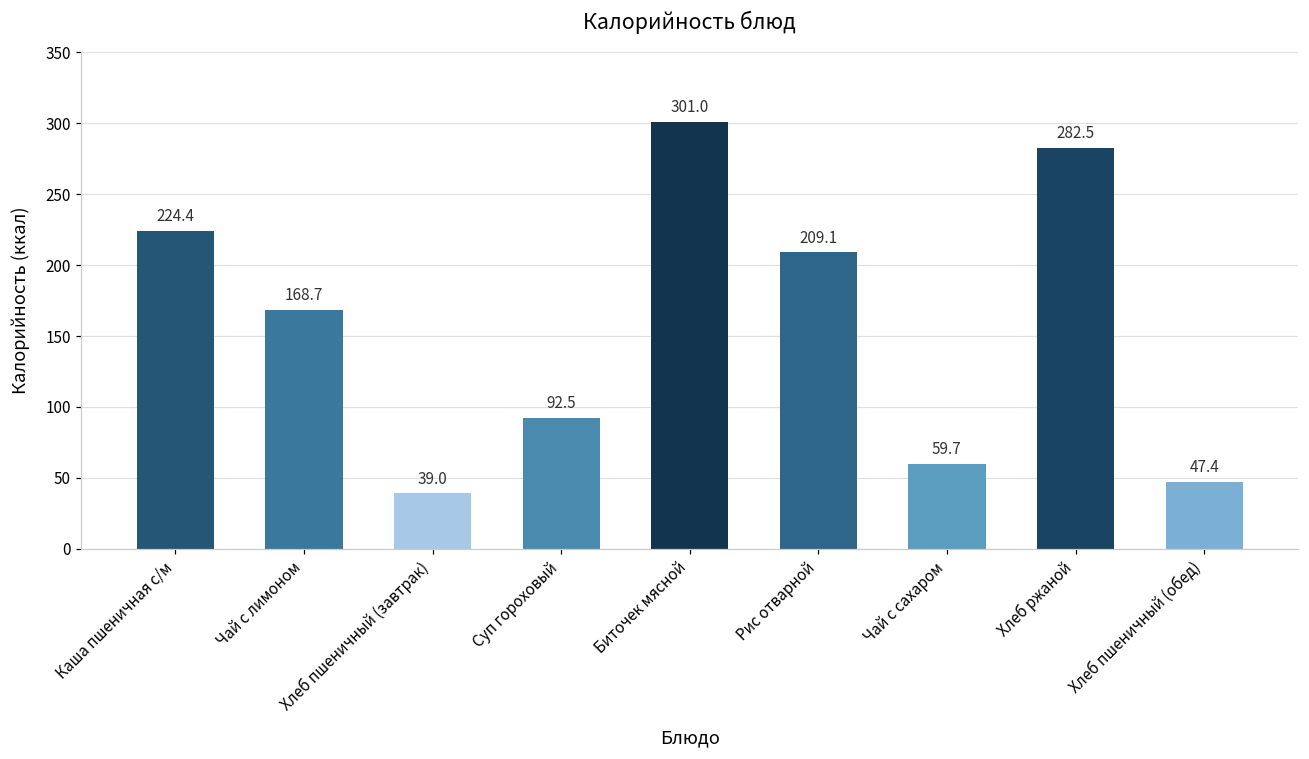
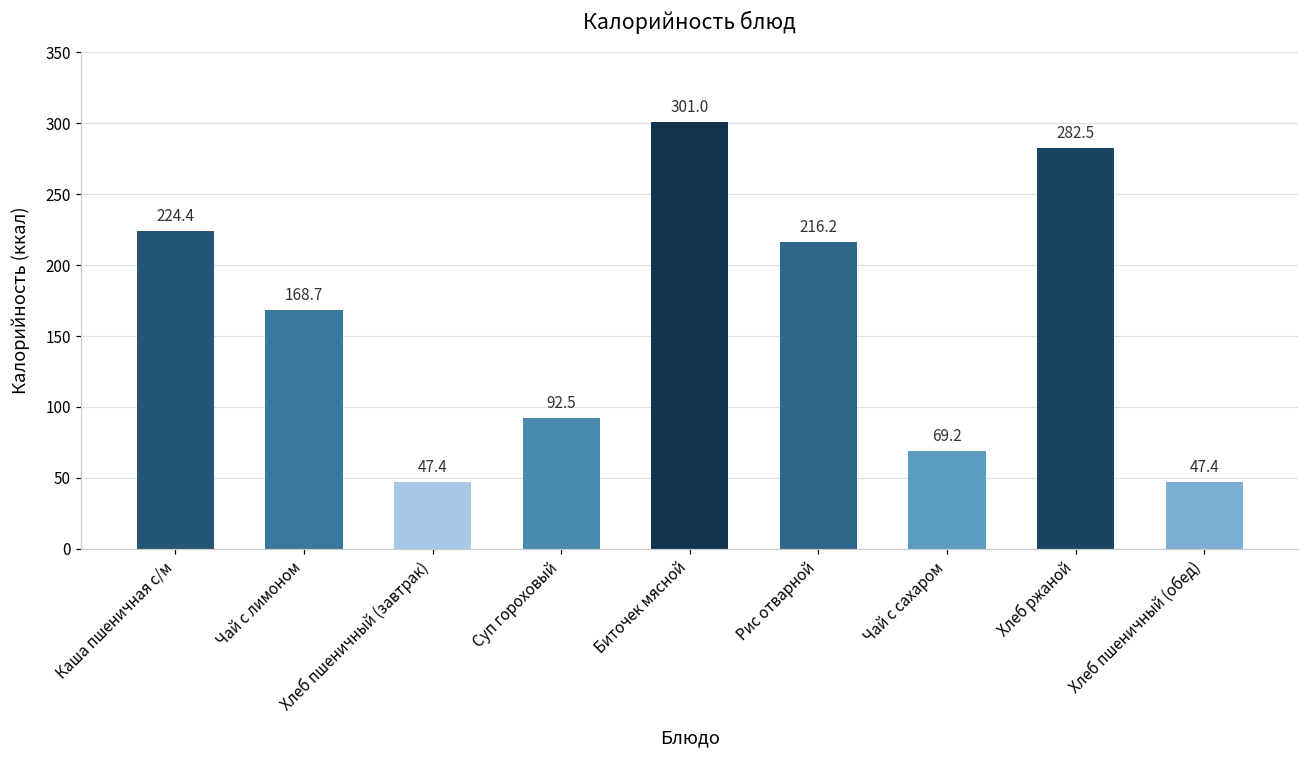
Хлеб пшеничный (завтрак): 39.0 -> 47.4
Рис отварной: 209.1 -> 216.2
Чай с сахаром: 59.7 -> 69.2
